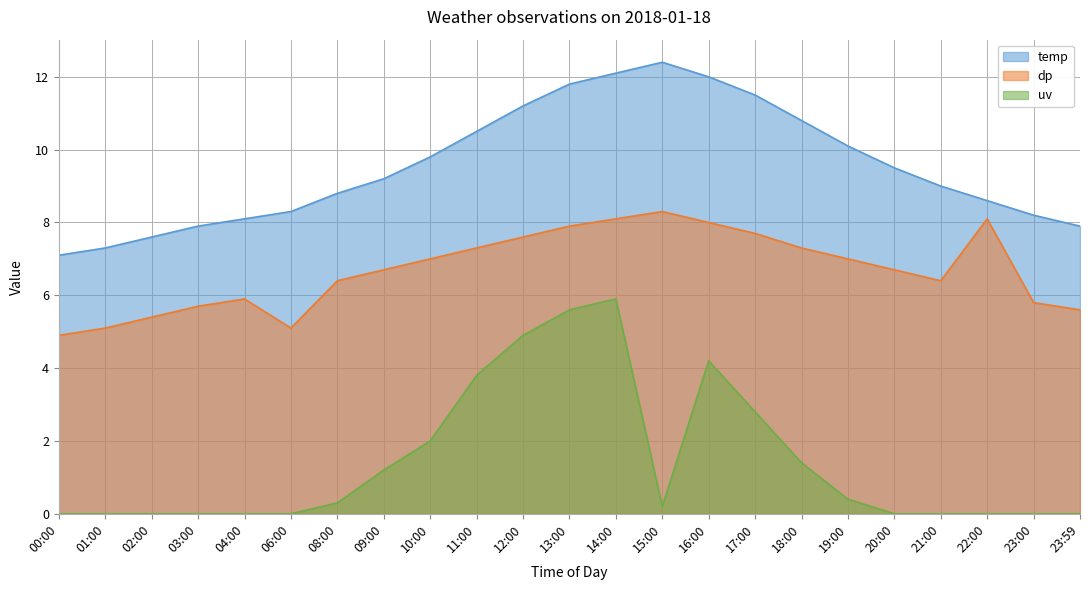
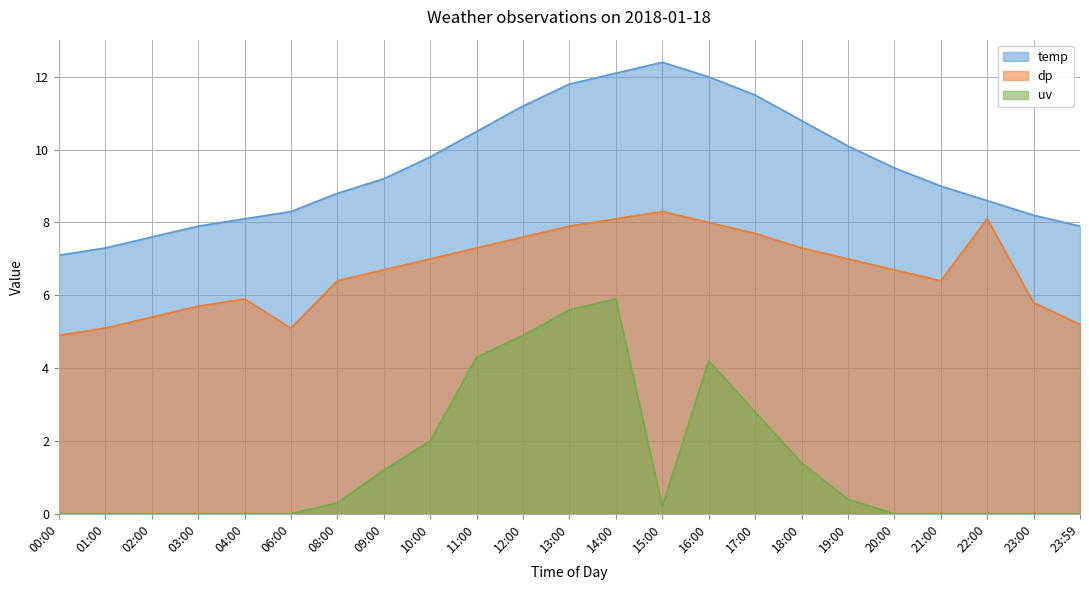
uv, 11:00: 3.8 -> 4.3
dp, 23:59: 5.6 -> 5.2
